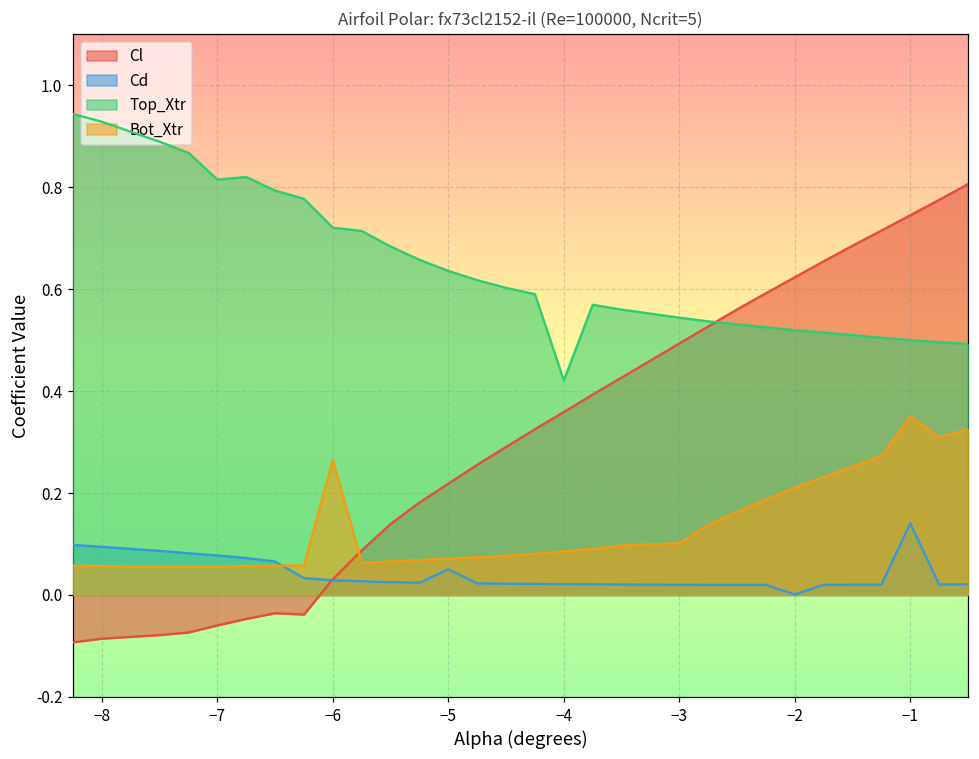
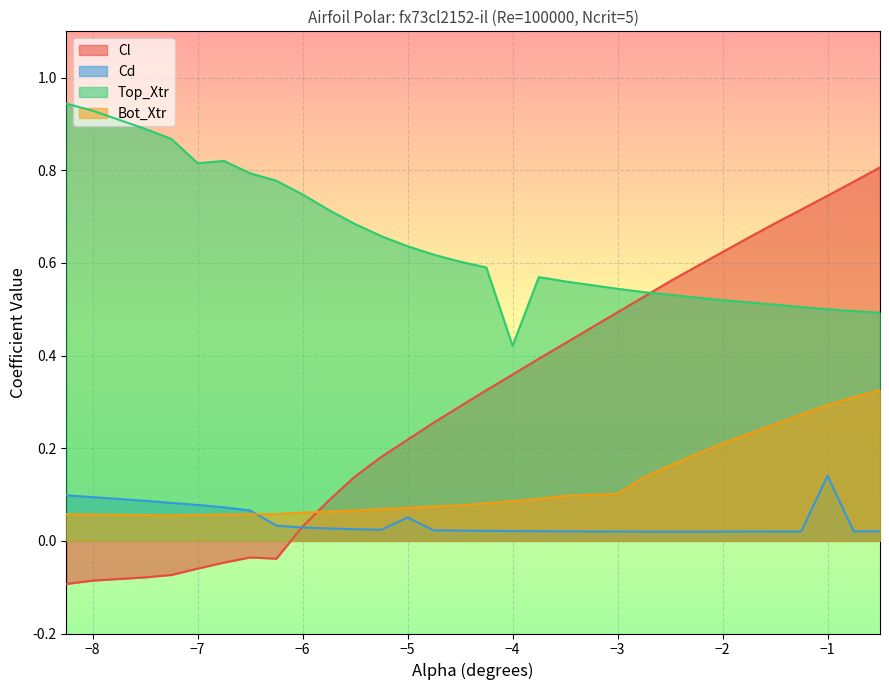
Top_Xtr, −6: 0.72 -> 0.75
Bot_Xtr, −6: 0.27 -> 0.06
Cd, −2: 0.00 -> 0.02
Bot_Xtr, −1: 0.35 -> 0.29
